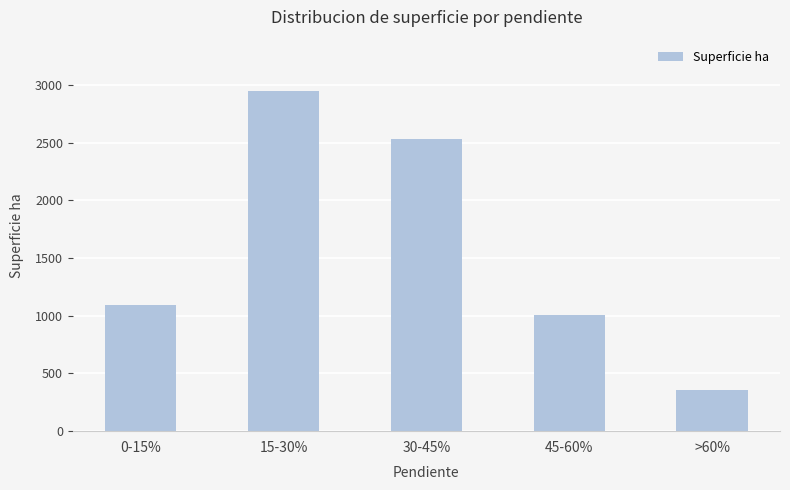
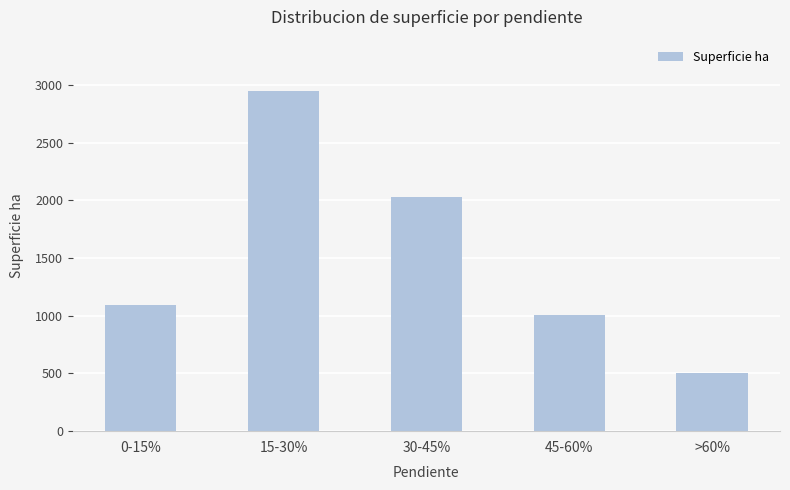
30-45%: 2530 -> 2030
>60%: 360 -> 510
